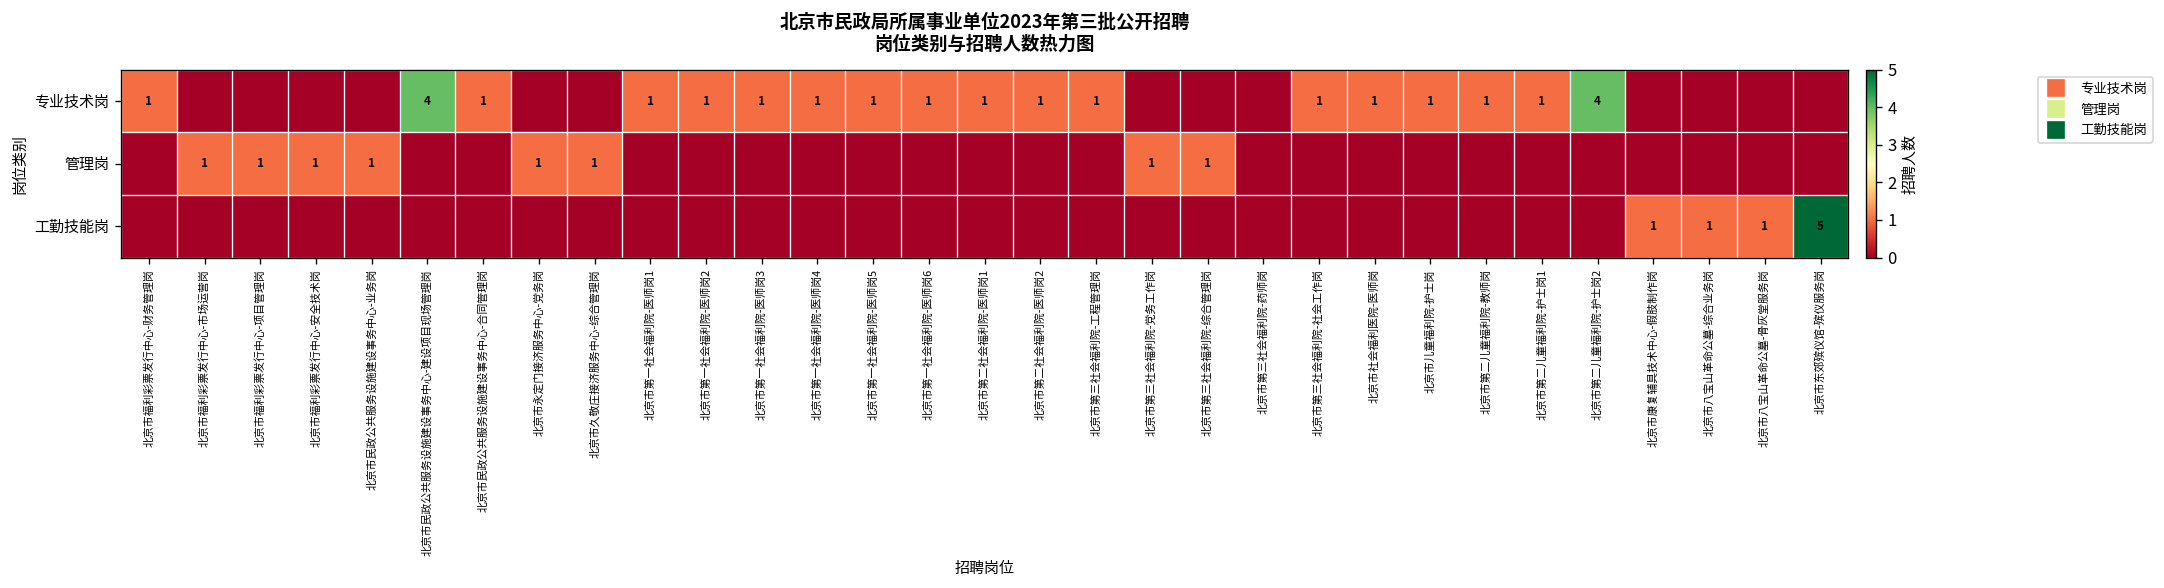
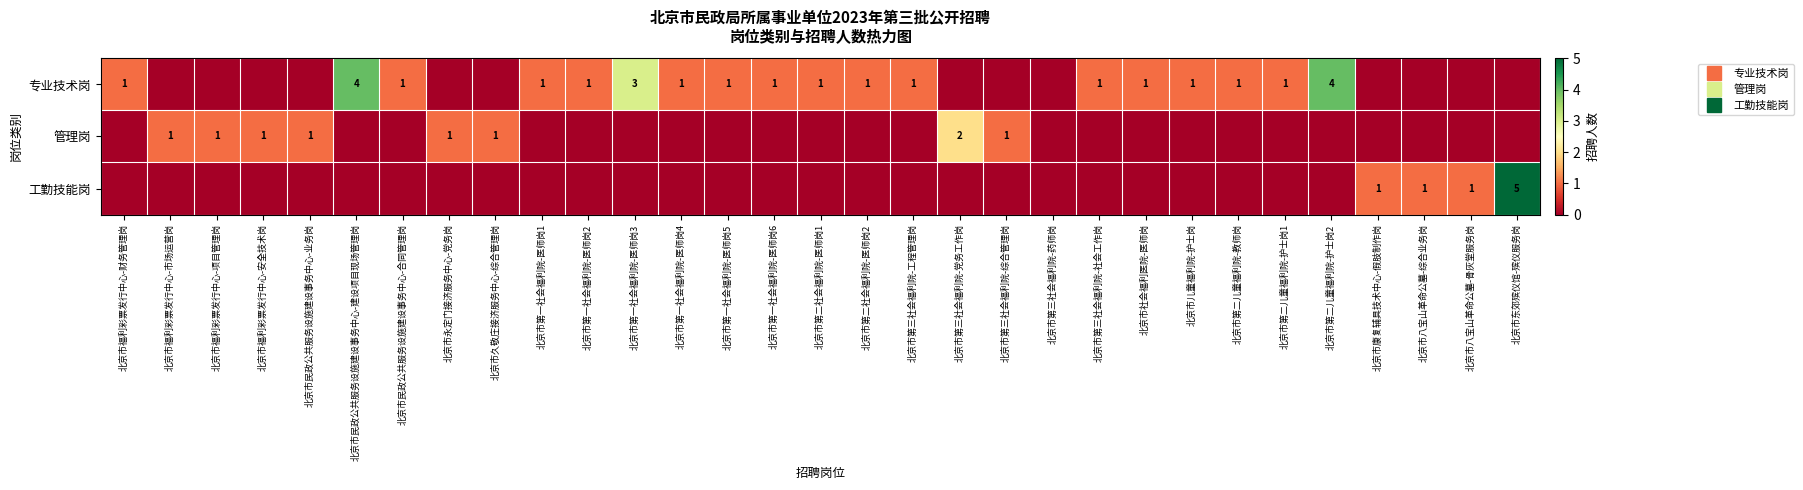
专业技术岗, 北京市第一社会福利院-医师岗3: 1 -> 3
管理岗, 北京市第三社会福利院-党务工作岗: 1 -> 2
